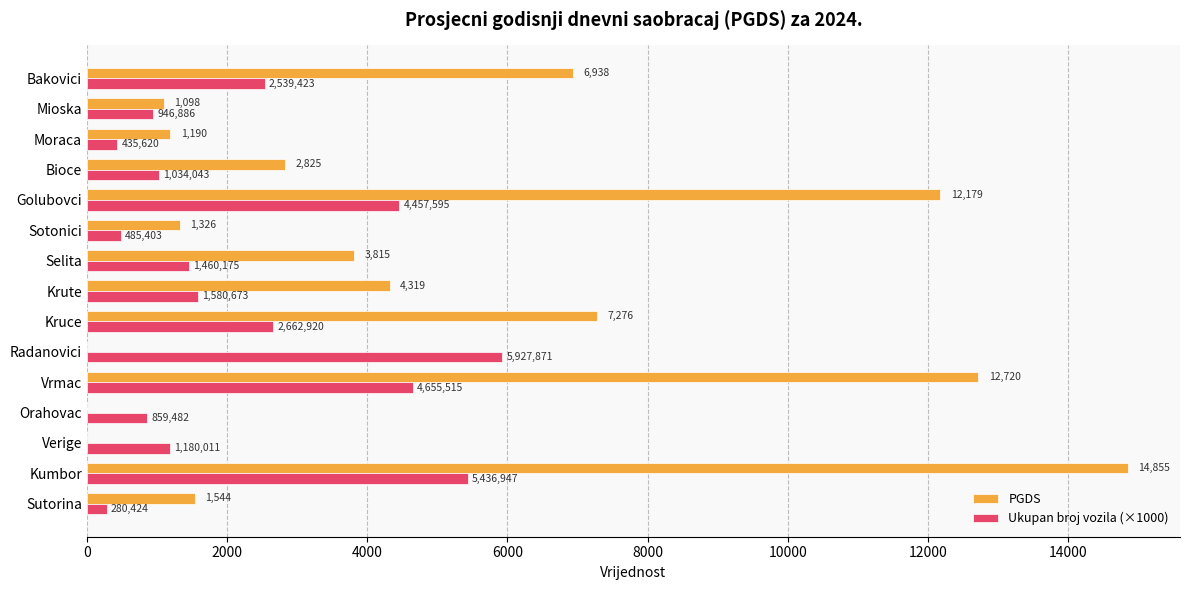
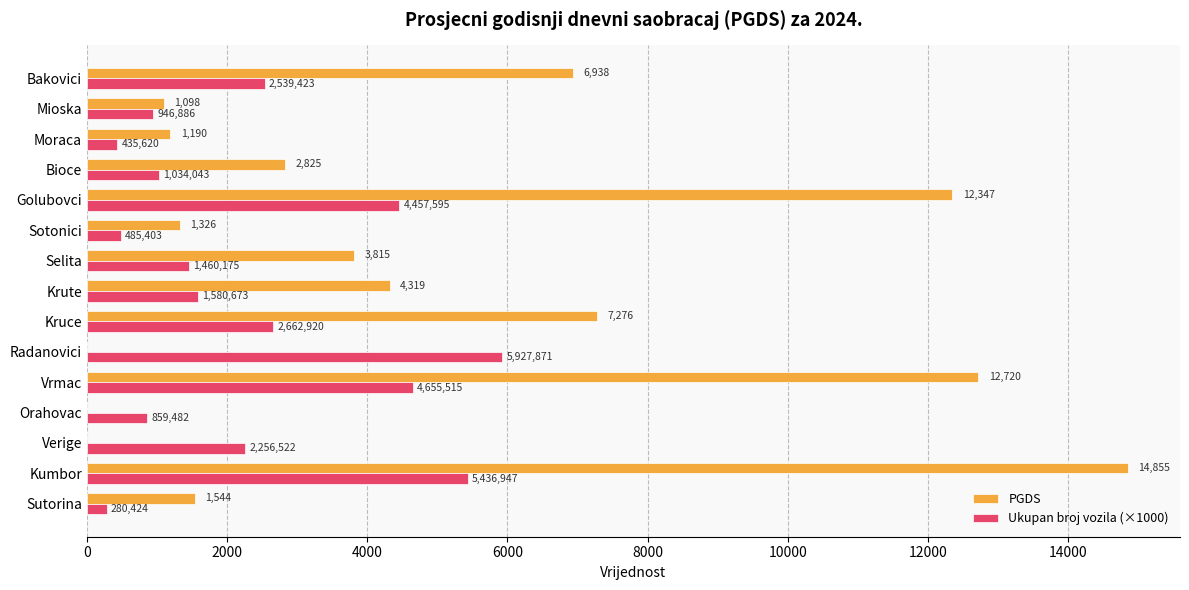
PGDS, Golubovci: 12,179 -> 12,347
Ukupan broj vozila (×1000), Verige: 1,180,011 -> 2,256,522
